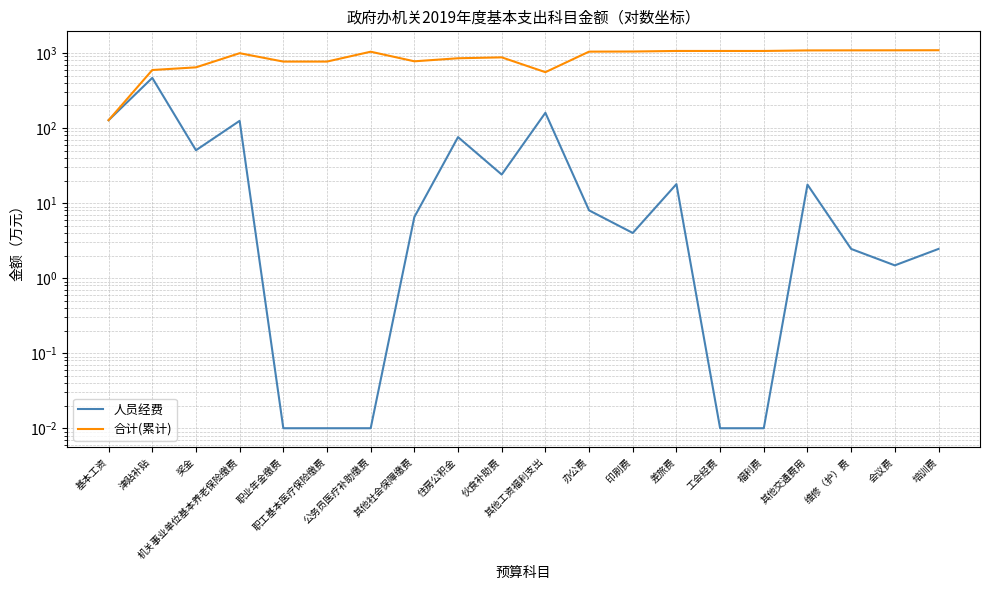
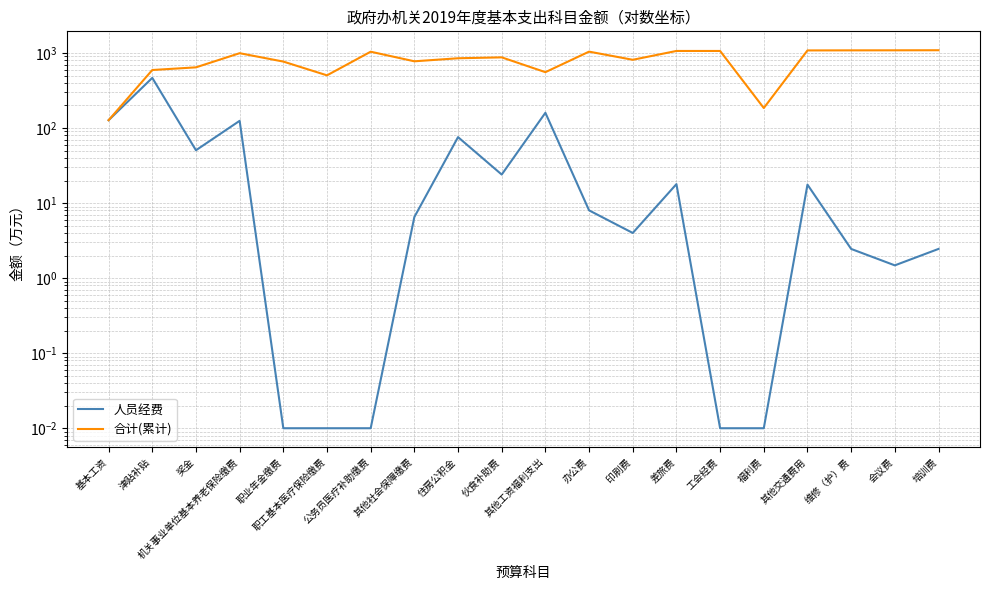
合计(累计), 职工基本医疗保险缴费: 800 -> 500
合计(累计), 印刷费: 1000 -> 800
合计(累计), 福利费: 1100 -> 180
